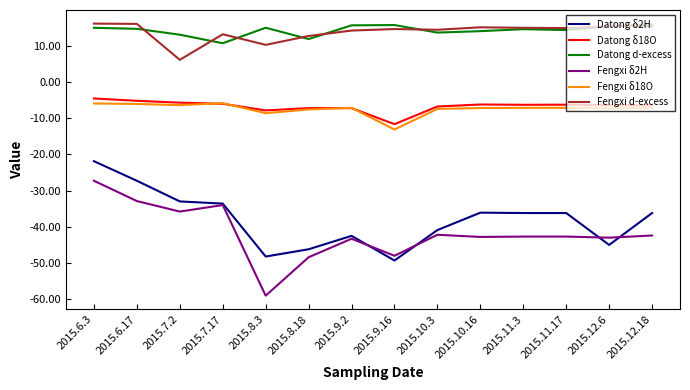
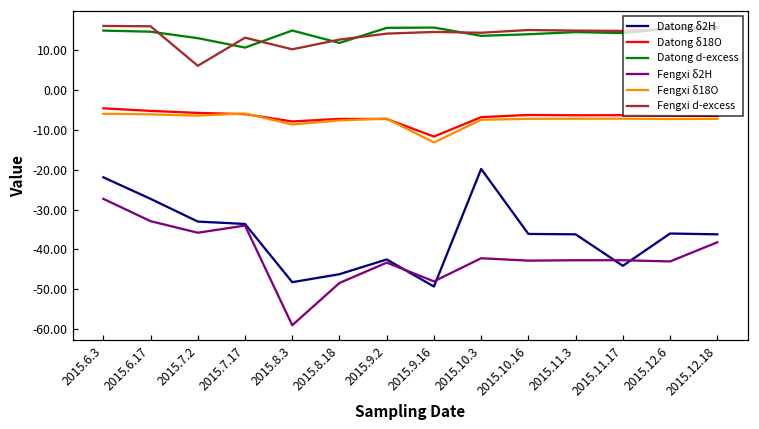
Datong δ2H, 2015.10.3: -41 -> -20
Datong δ2H, 2015.11.17: -36 -> -44
Datong δ2H, 2015.12.6: -45 -> -36
Fengxi δ2H, 2015.12.18: -42 -> -38
